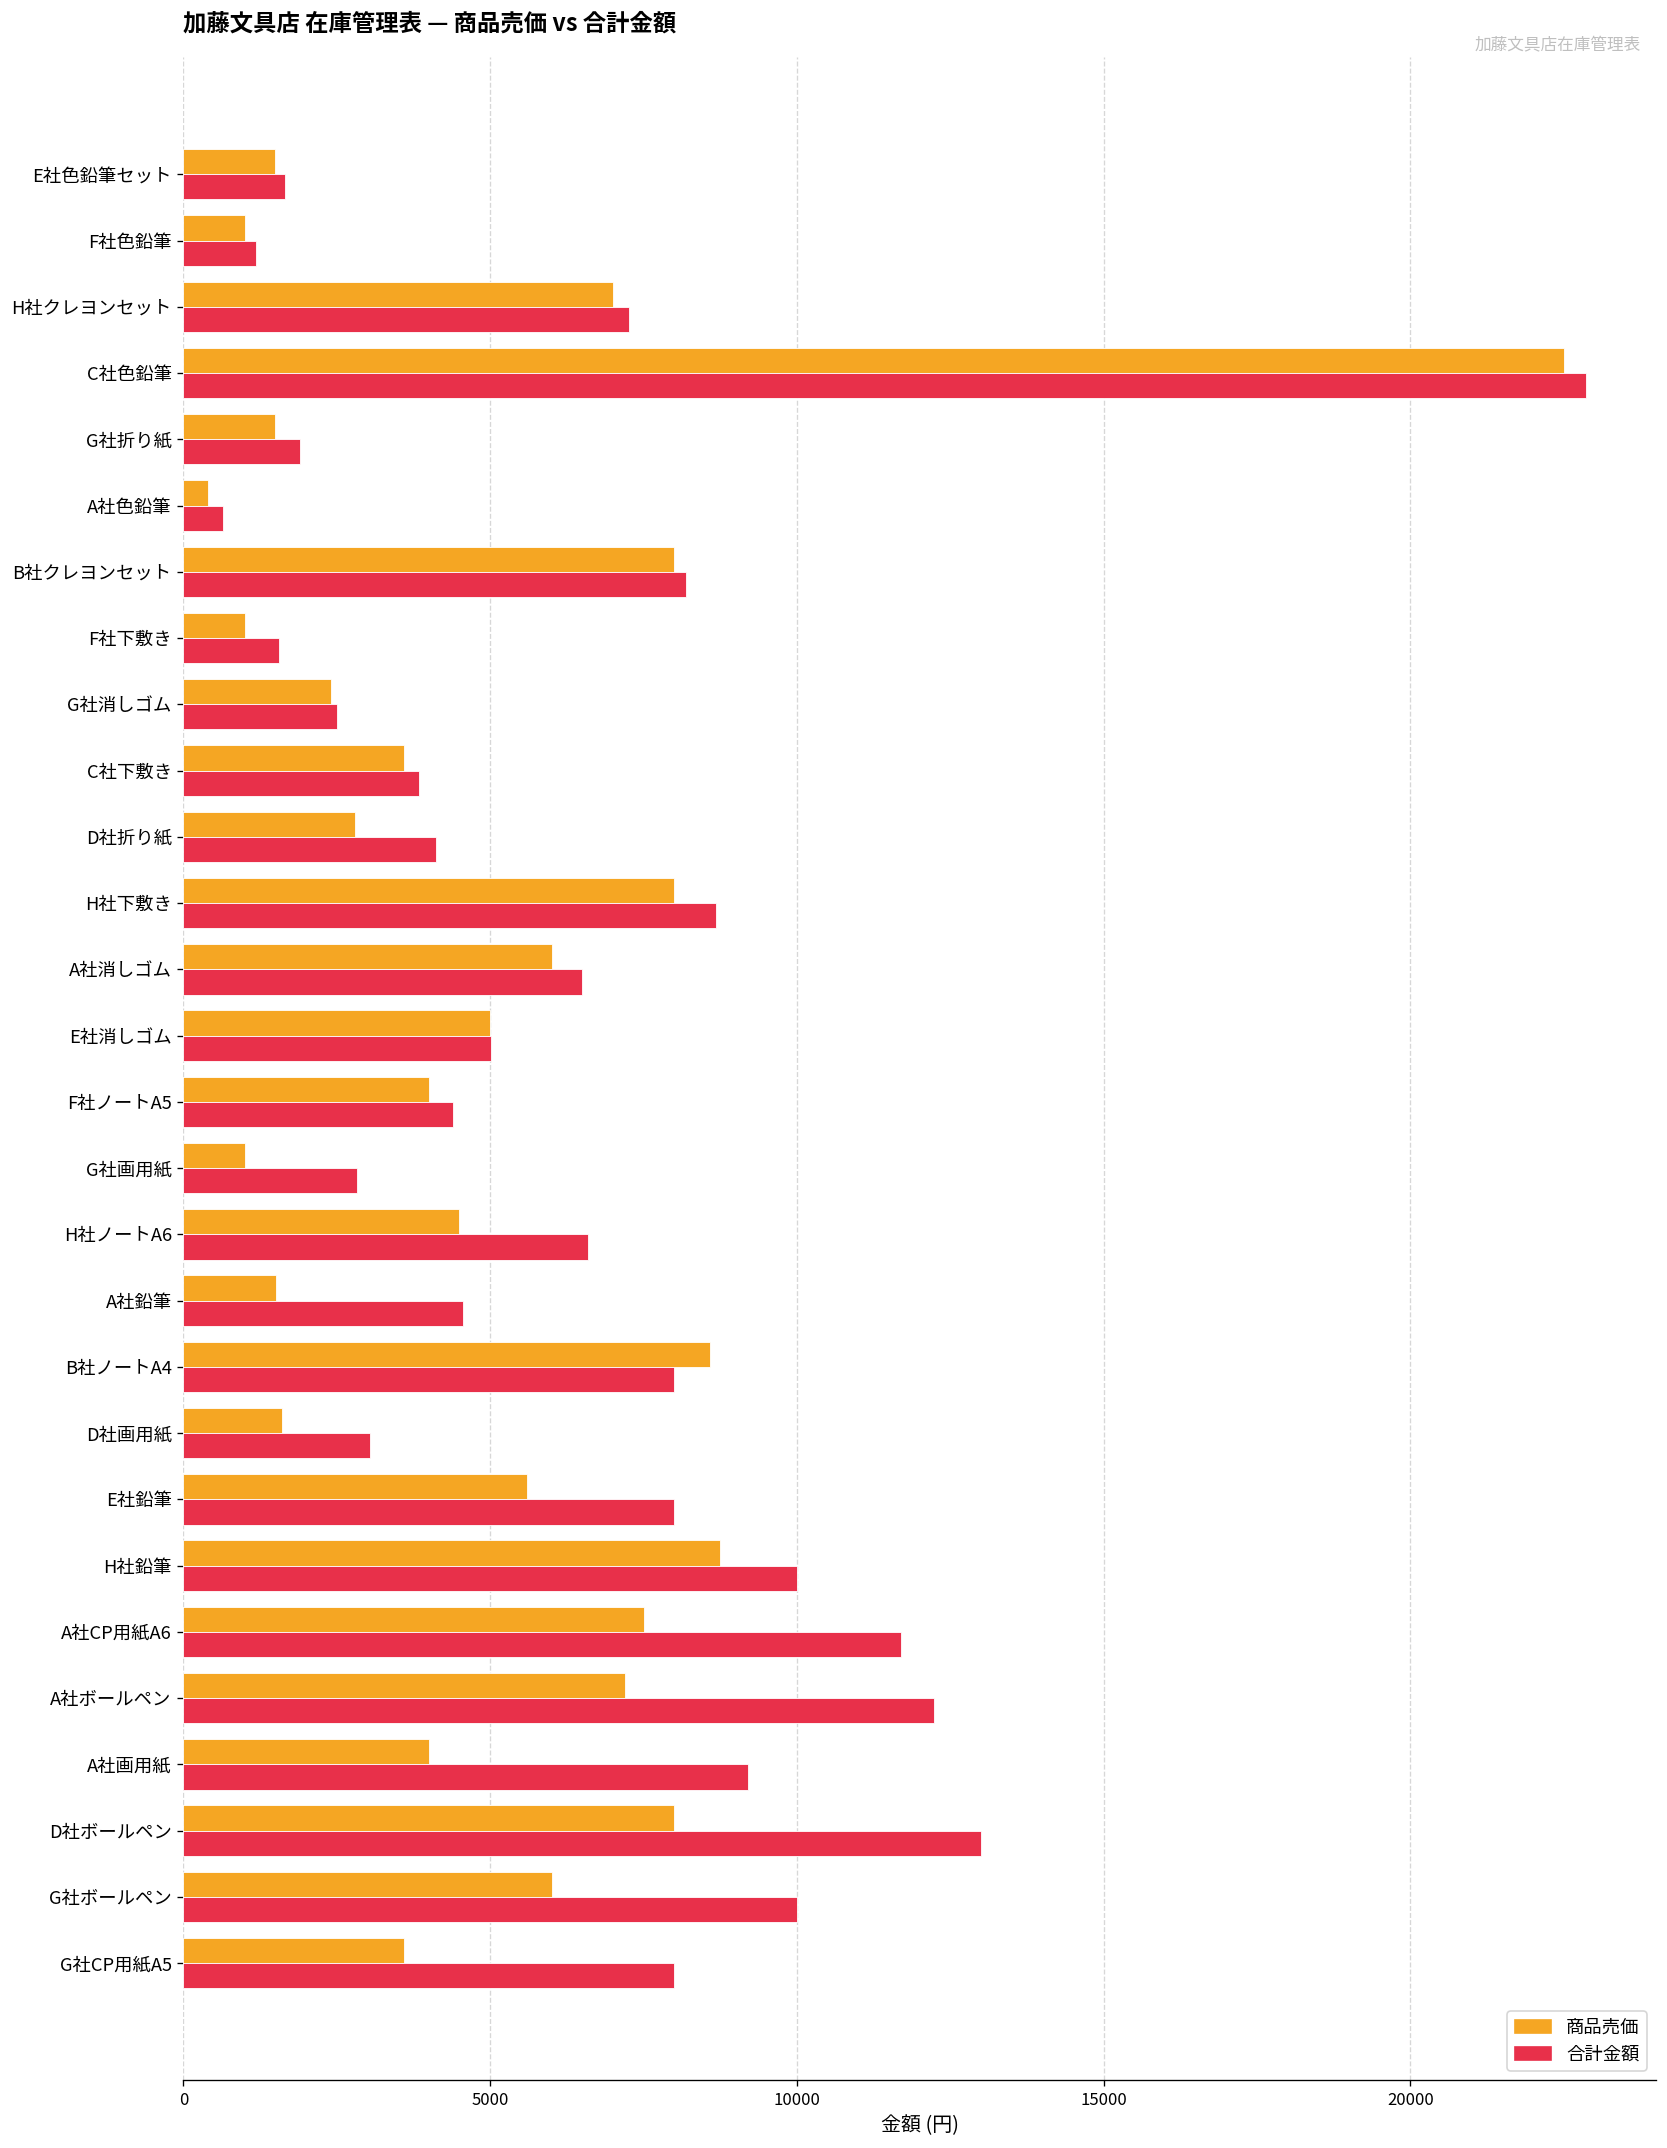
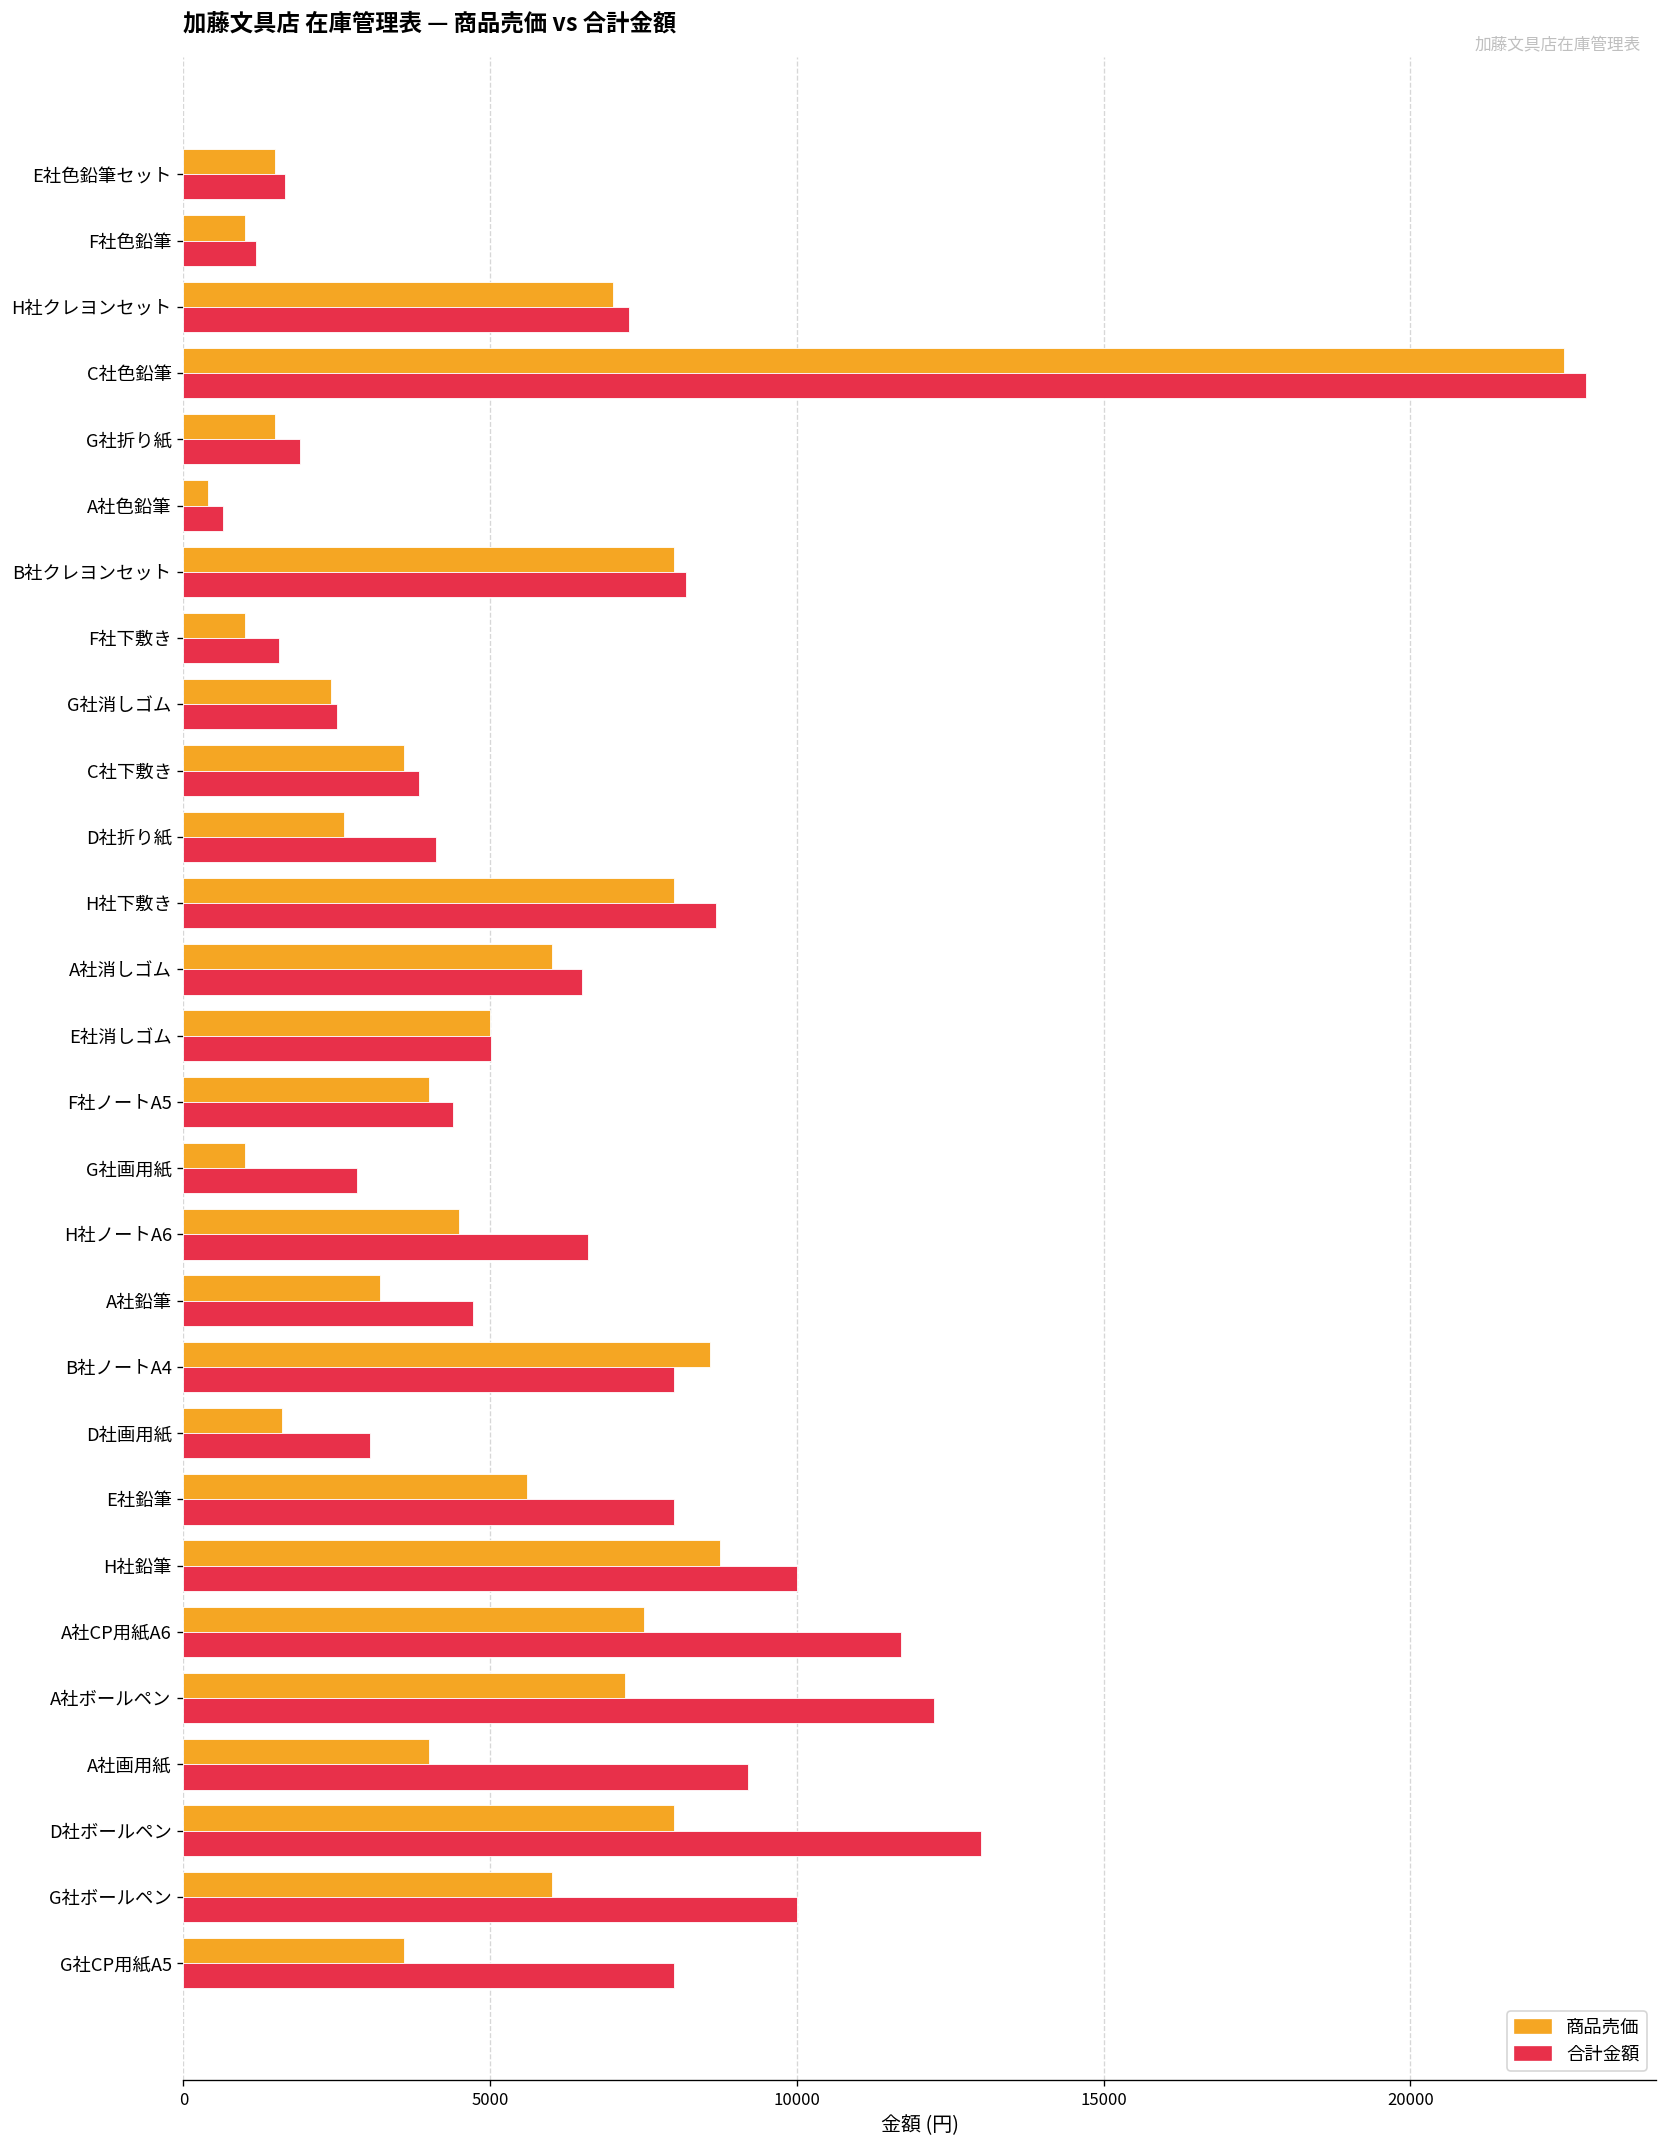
商品売価, D社折り紙: 2800 -> 2600
商品売価, A社鉛筆: 1500 -> 3200
合計金額, A社鉛筆: 4600 -> 4700
